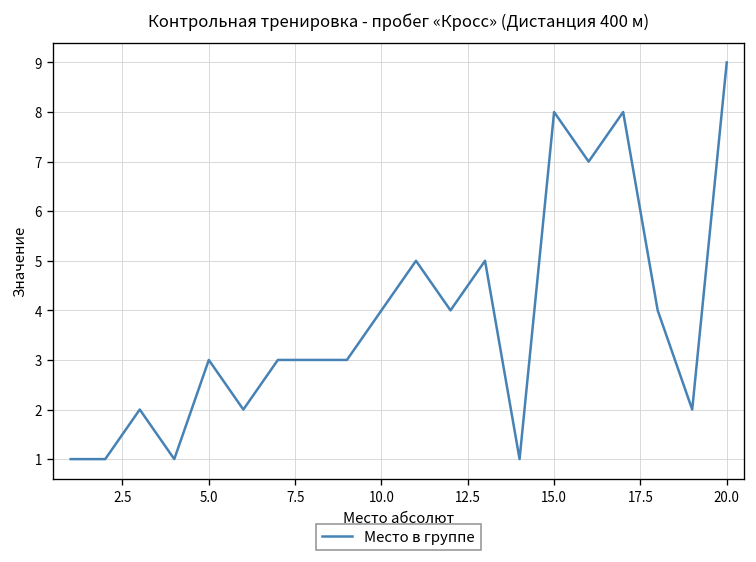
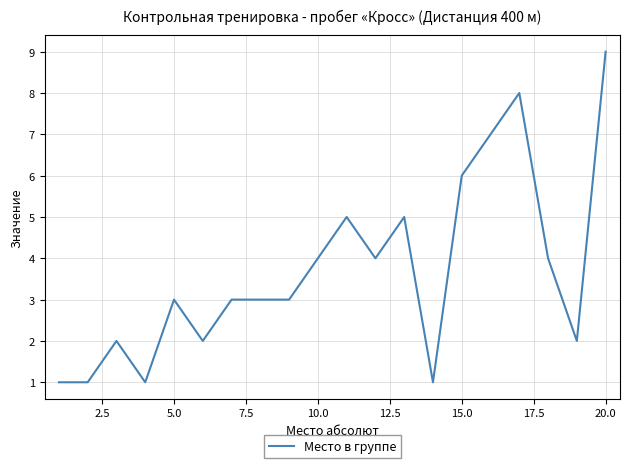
15.0: 8 -> 6
